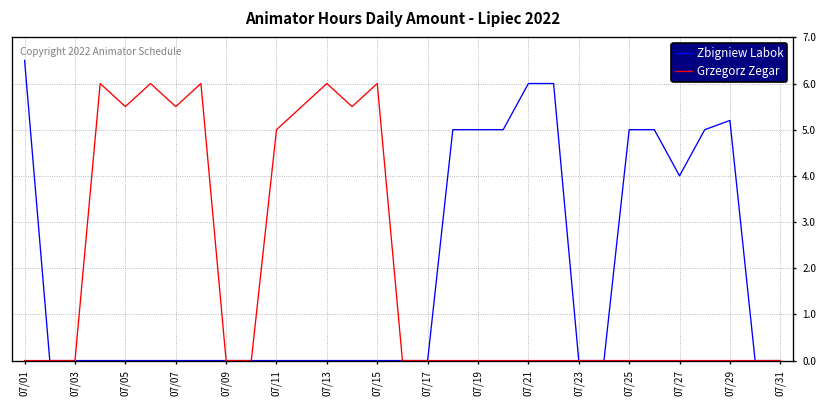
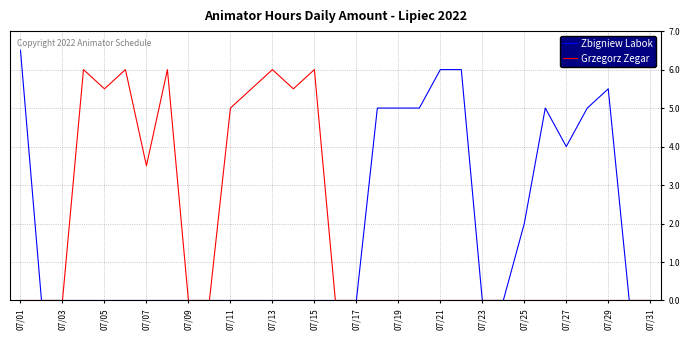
Grzegorz Zegar, 07/07: 5.5 -> 3.5
Zbigniew Labok, 07/25: 5 -> 2
Zbigniew Labok, 07/29: 5.2 -> 5.5
